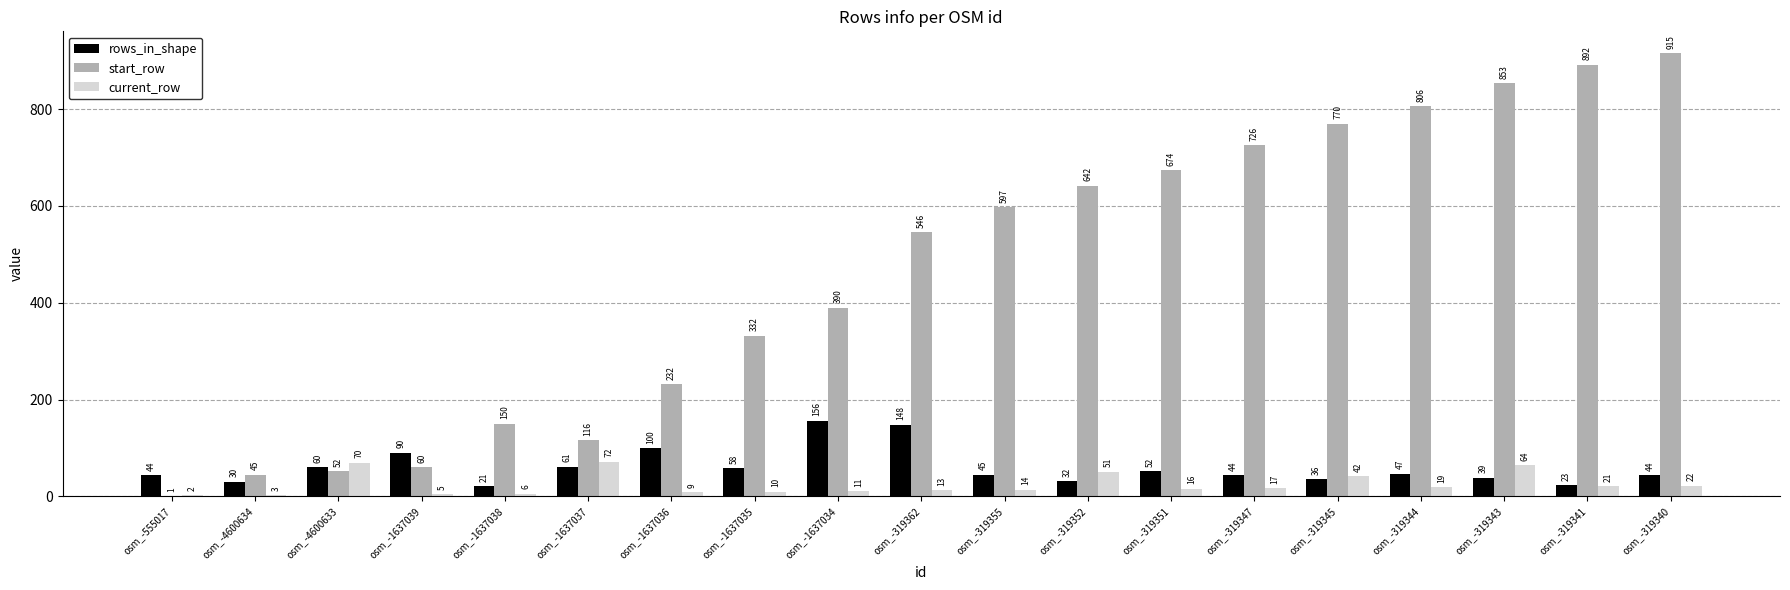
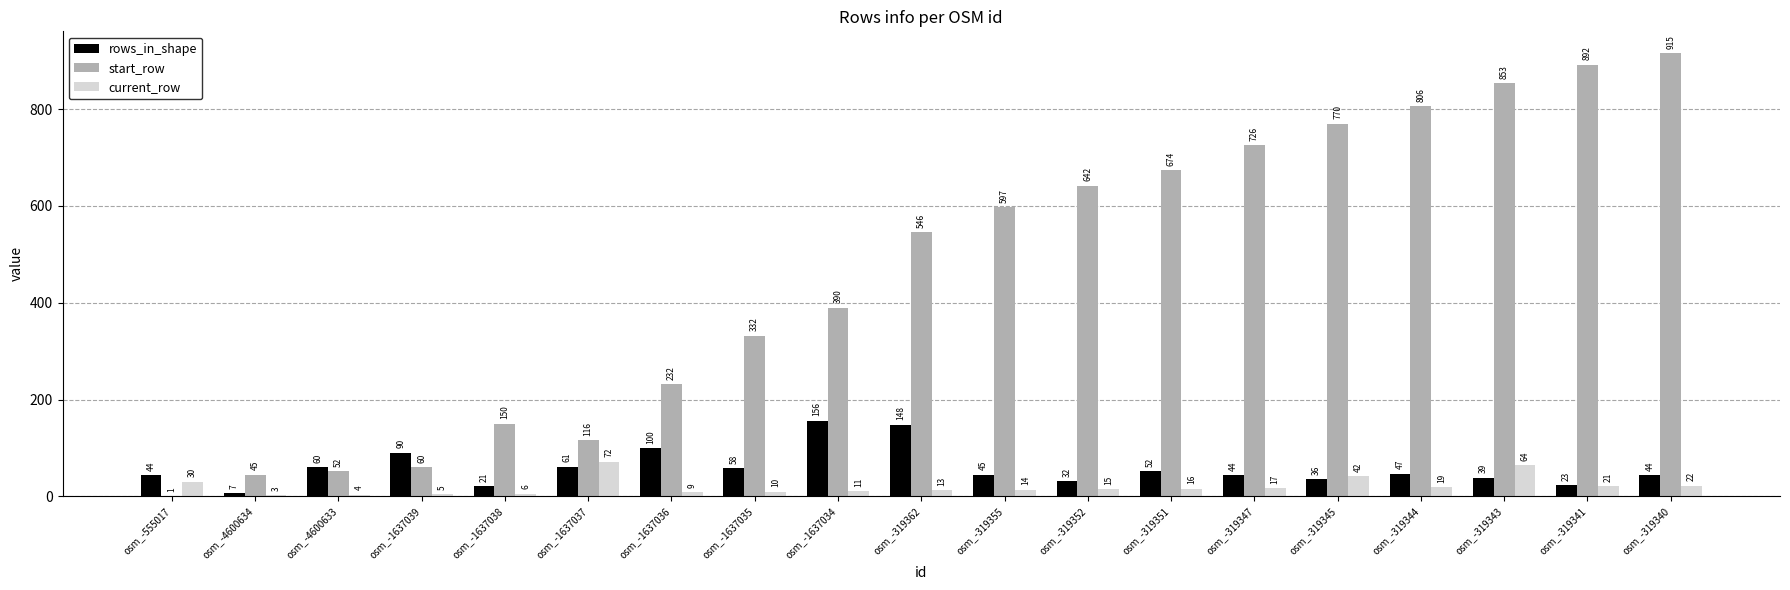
current_row, osm_-555017: 2 -> 30
rows_in_shape, osm_-4600634: 30 -> 7
current_row, osm_-4600633: 70 -> 4
current_row, osm_-319352: 51 -> 15
